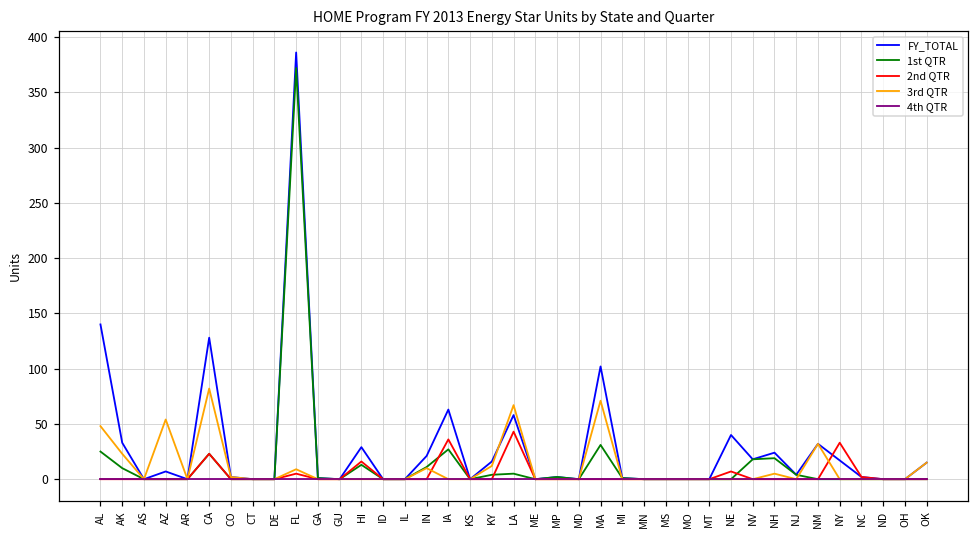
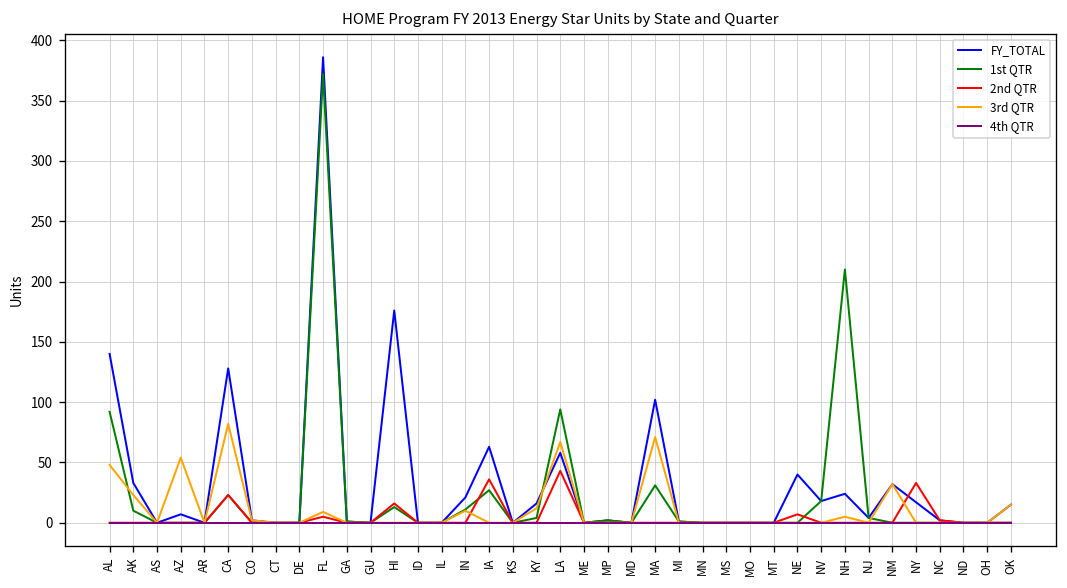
1st QTR, AL: 25 -> 92
FY_TOTAL, HI: 29 -> 176
1st QTR, LA: 5 -> 94
1st QTR, NH: 19 -> 210
